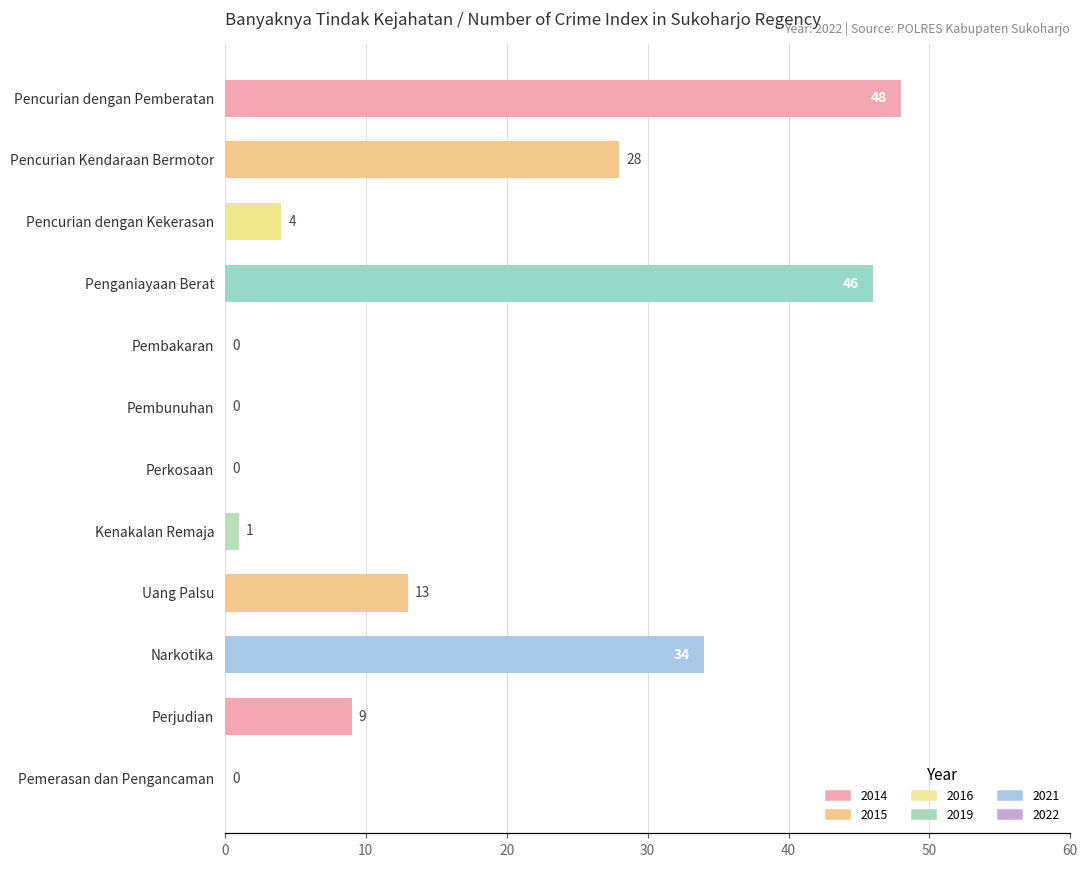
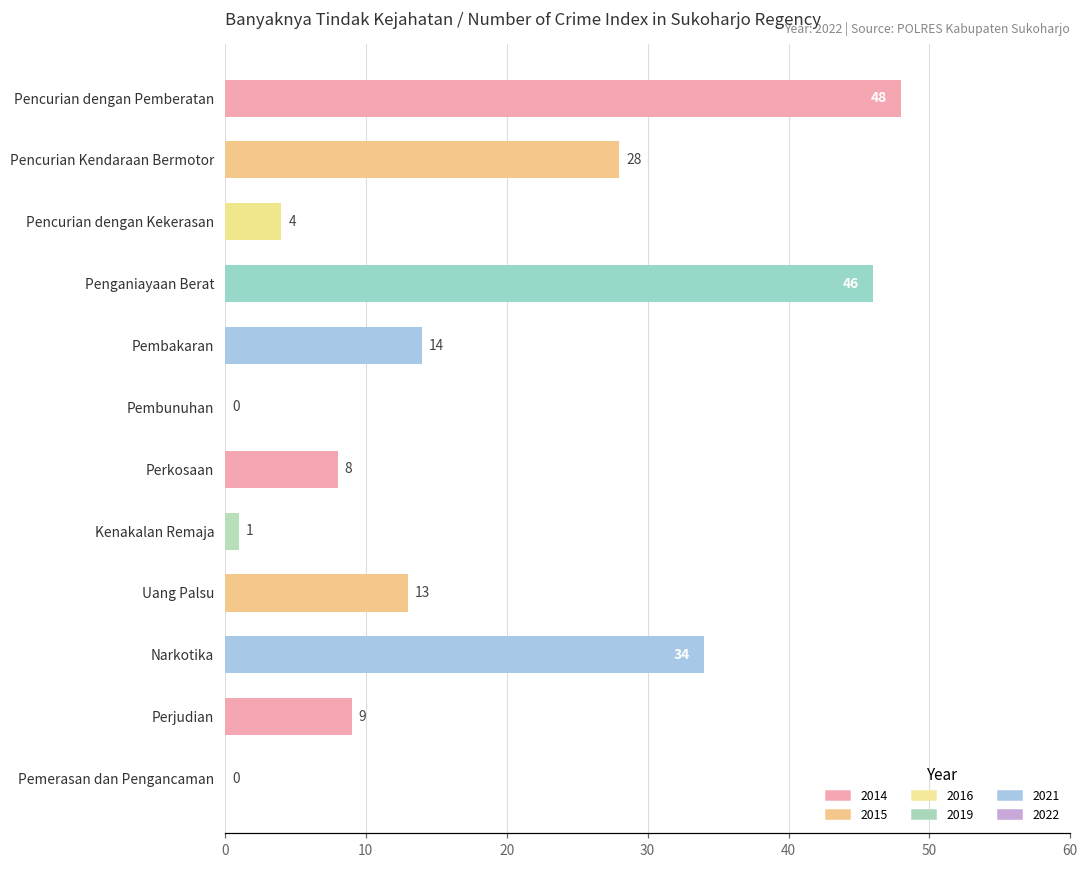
Pembakaran: 0 -> 14
Perkosaan: 0 -> 8
